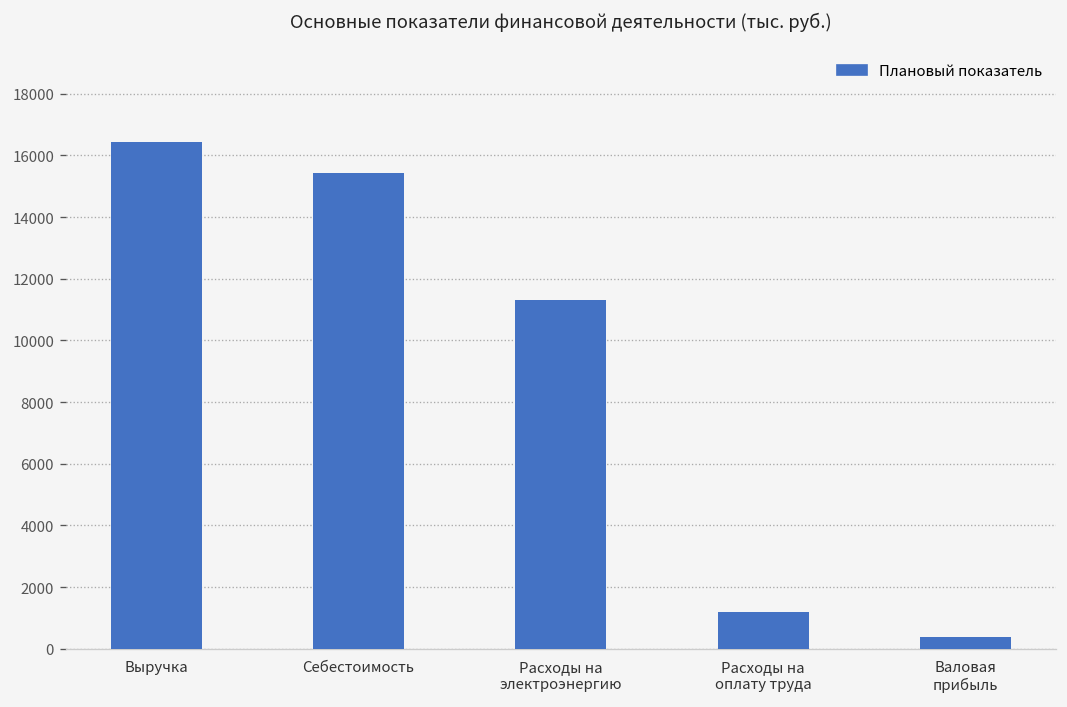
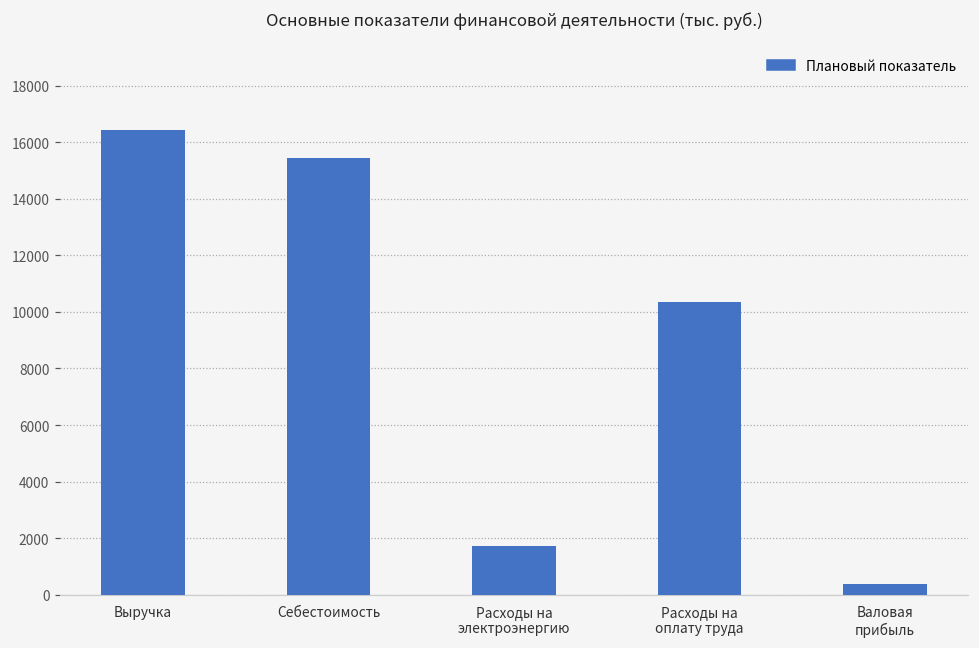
Расходы на электроэнергию: 11300 -> 1700
Расходы на оплату труда: 1200 -> 10400
